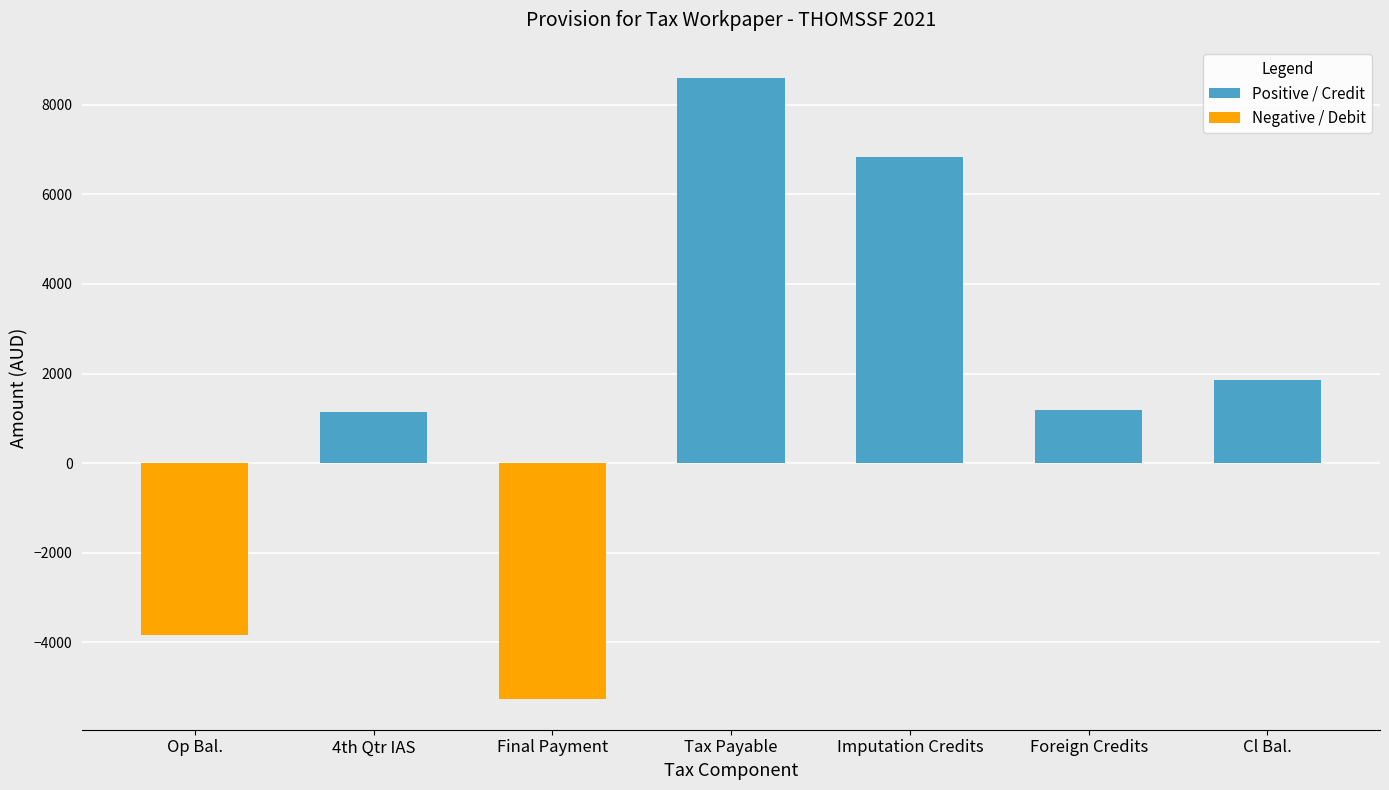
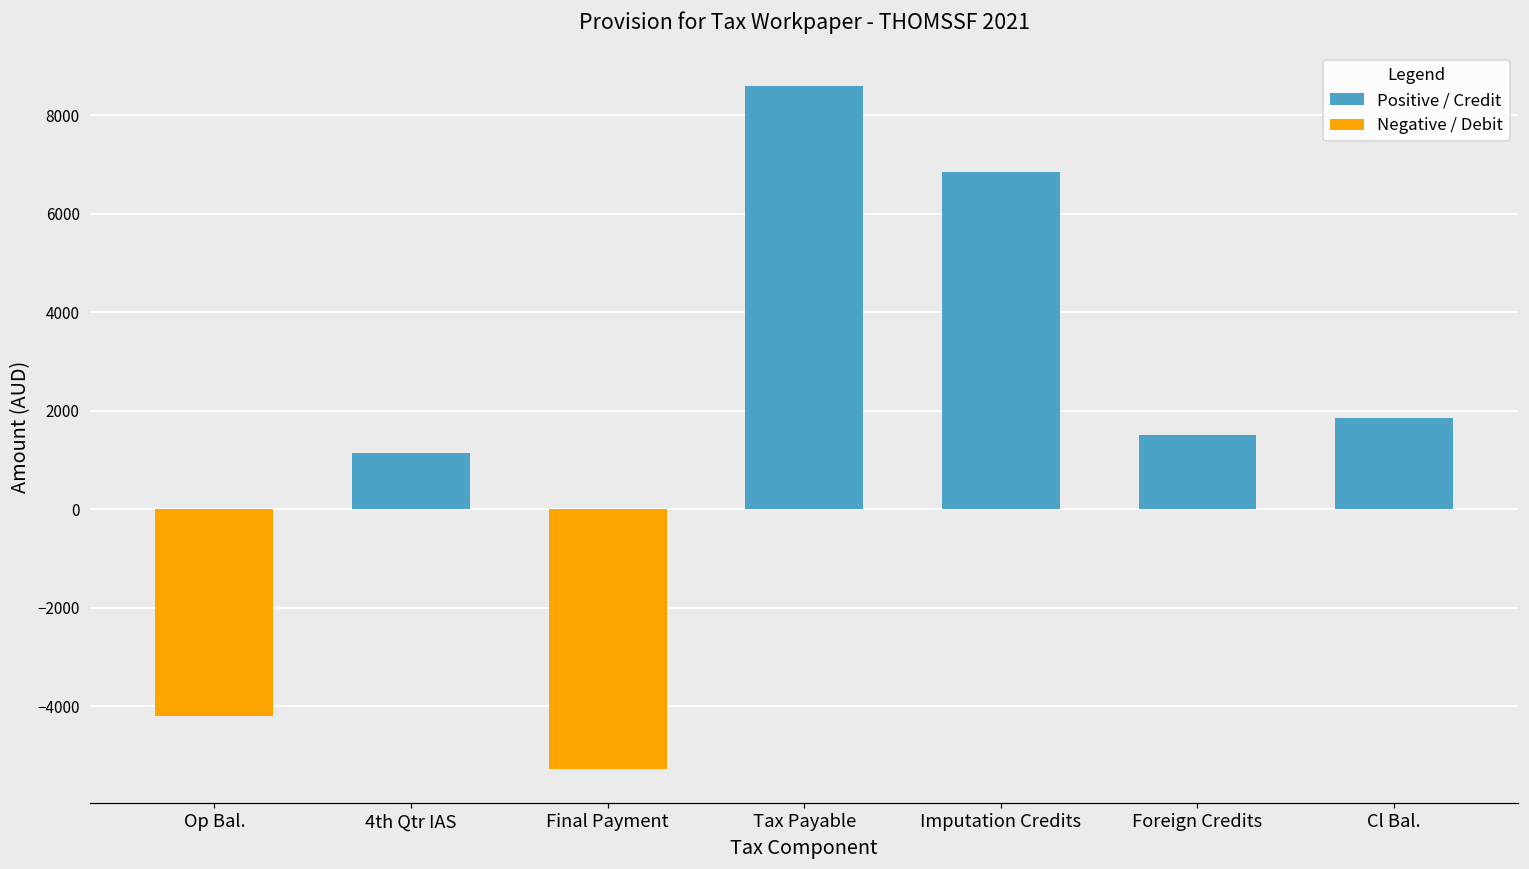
Negative / Debit, Op Bal.: -3800 -> -4200
Positive / Credit, Foreign Credits: 1200 -> 1500
